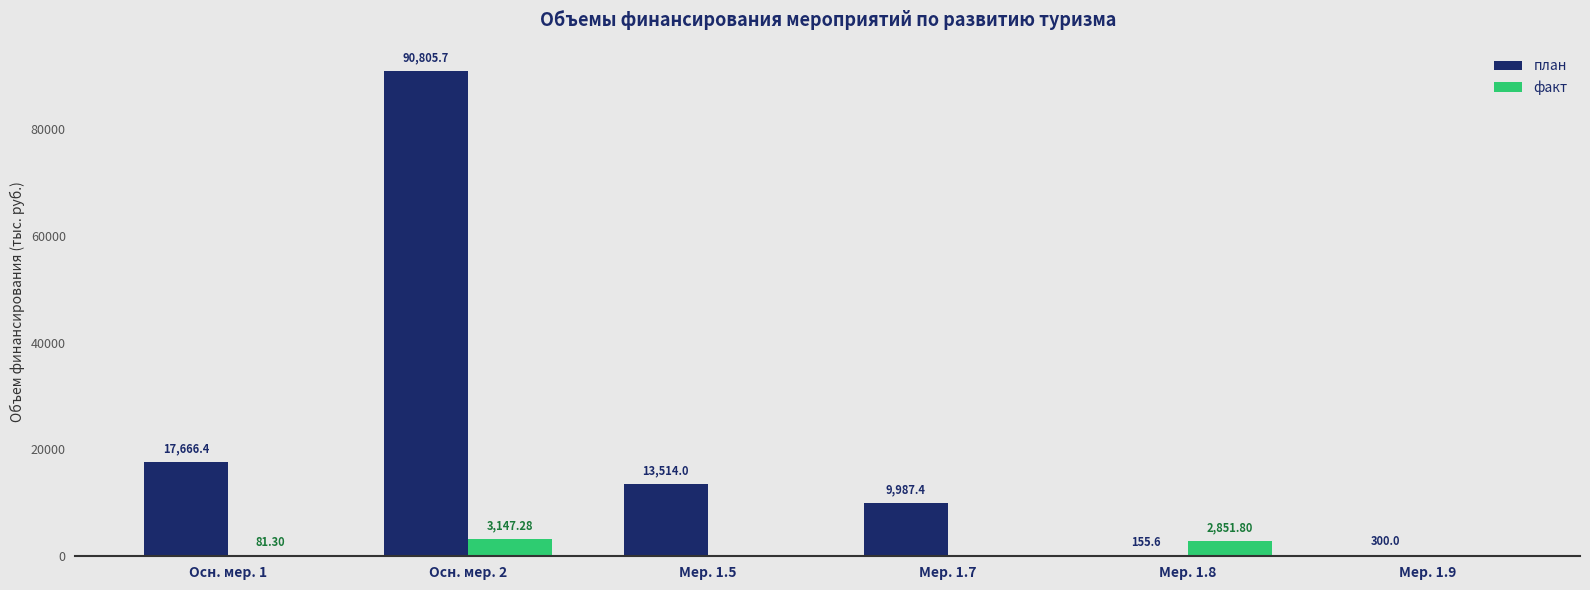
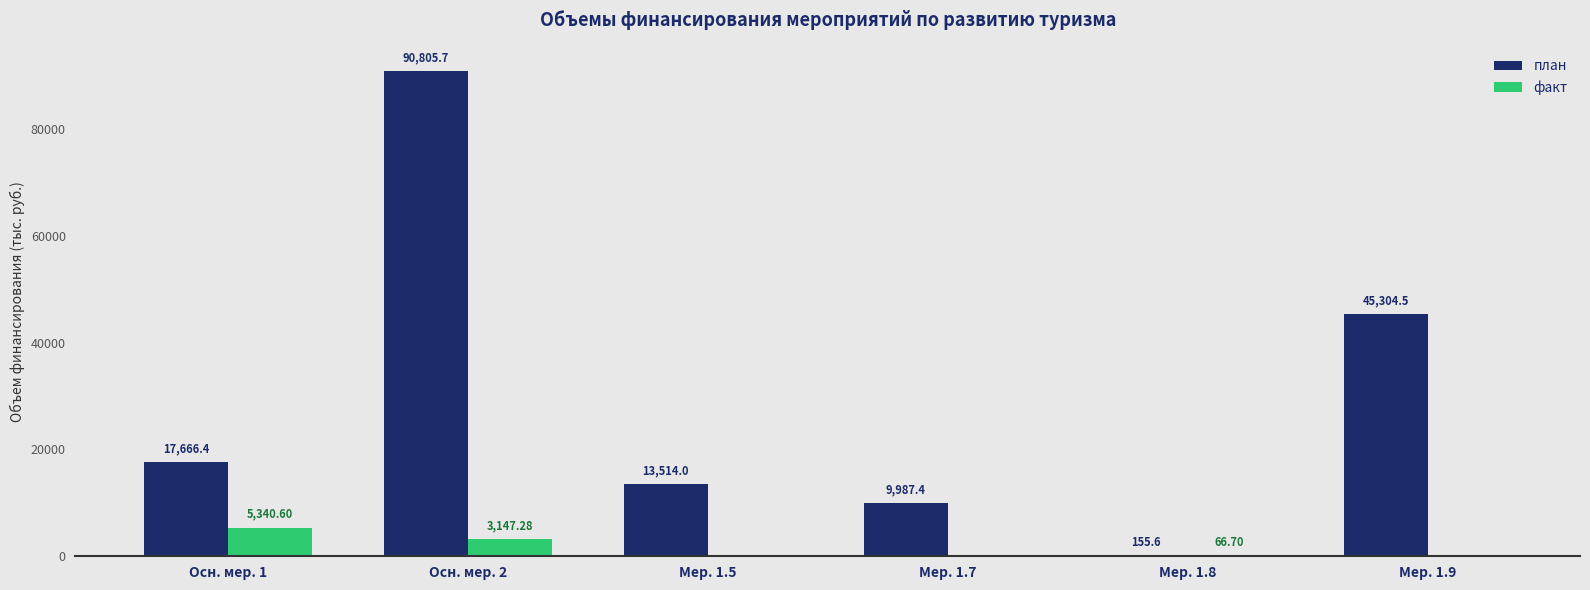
факт, Осн. мер. 1: 81.30 -> 5,340.60
факт, Мер. 1.8: 2,851.80 -> 66.70
план, Мер. 1.9: 300.0 -> 45,304.5
